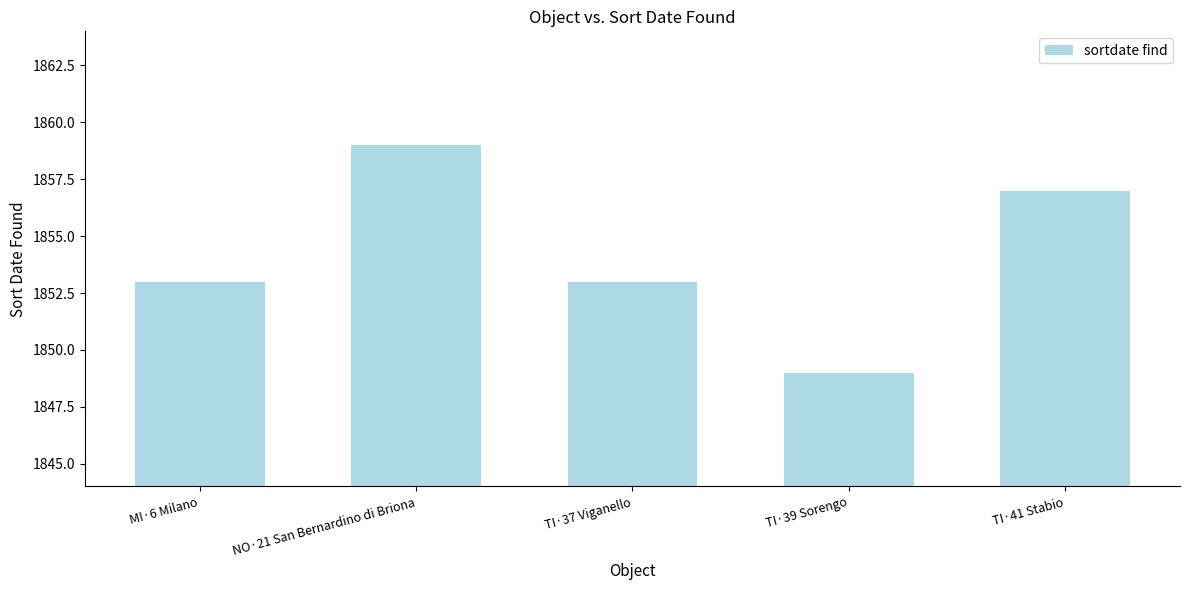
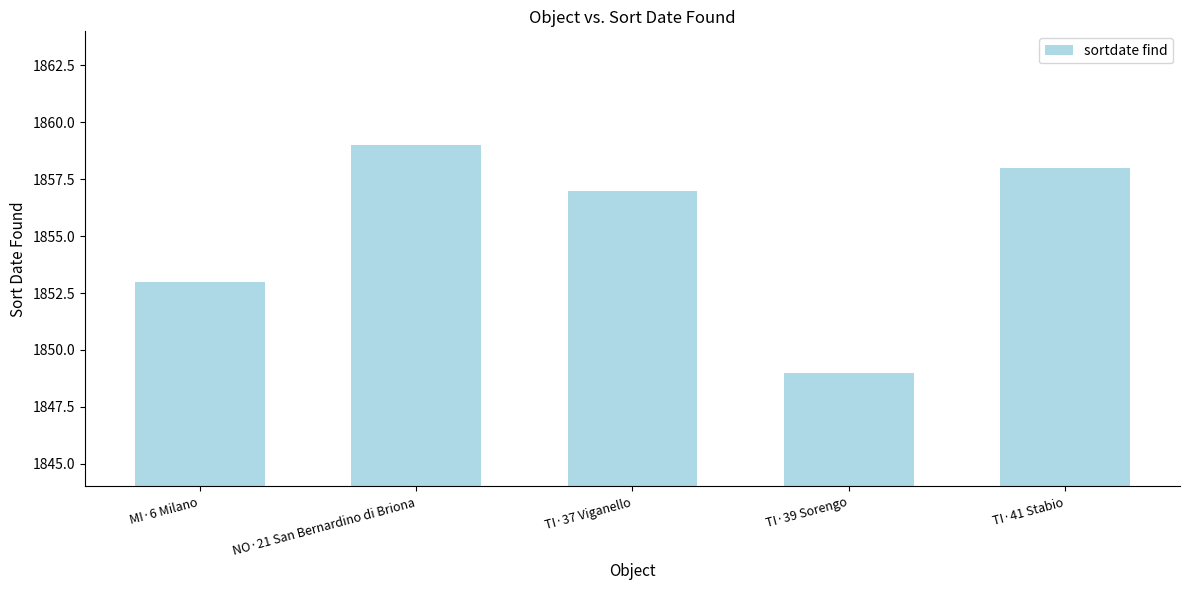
TI·37 Viganello: 1853 -> 1857
TI·41 Stabio: 1857 -> 1858
